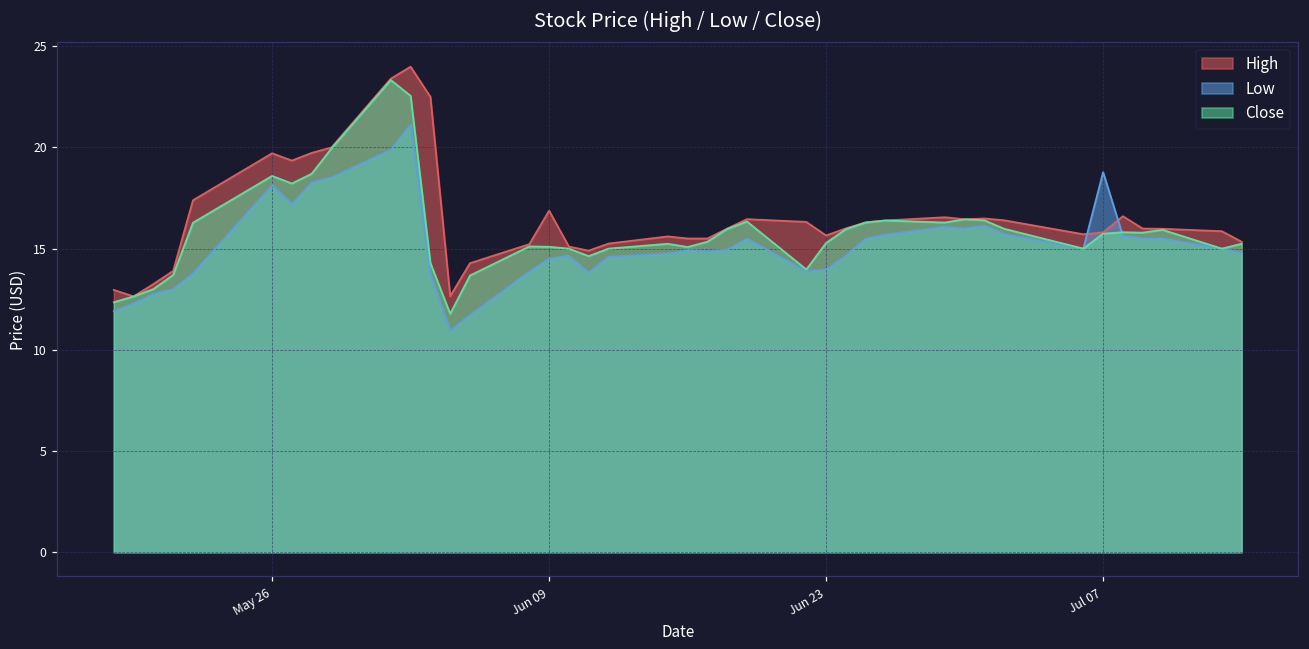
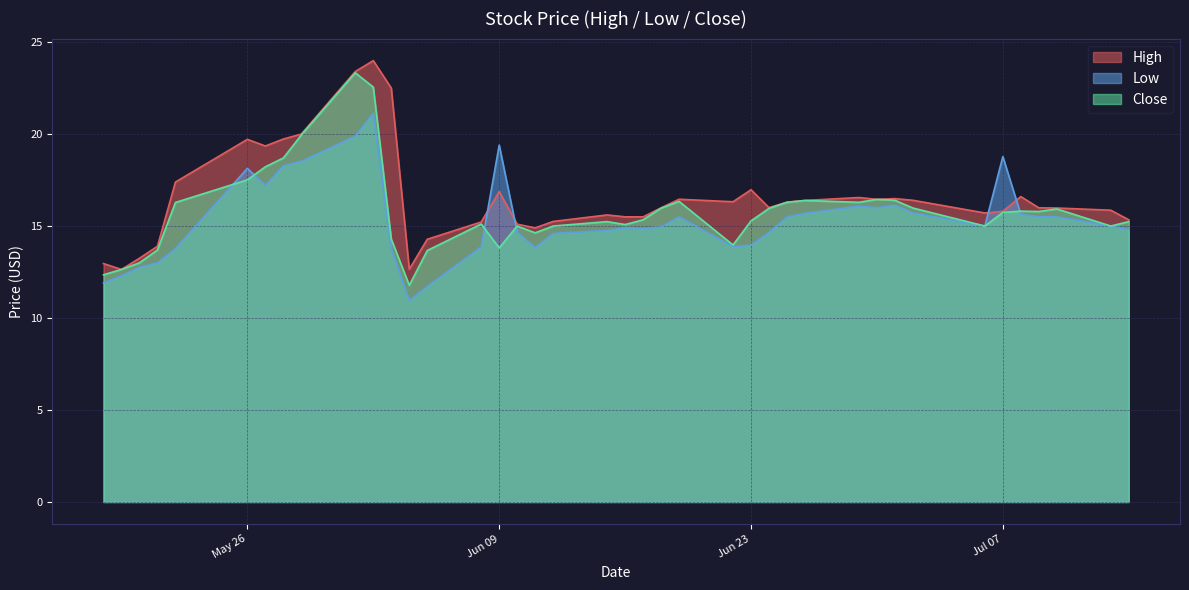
Close, May 26: 18.6 -> 17.5
Low, Jun 09: 14.5 -> 19.4
Close, Jun 09: 15.1 -> 13.8
High, Jun 23: 15.6 -> 17.0
